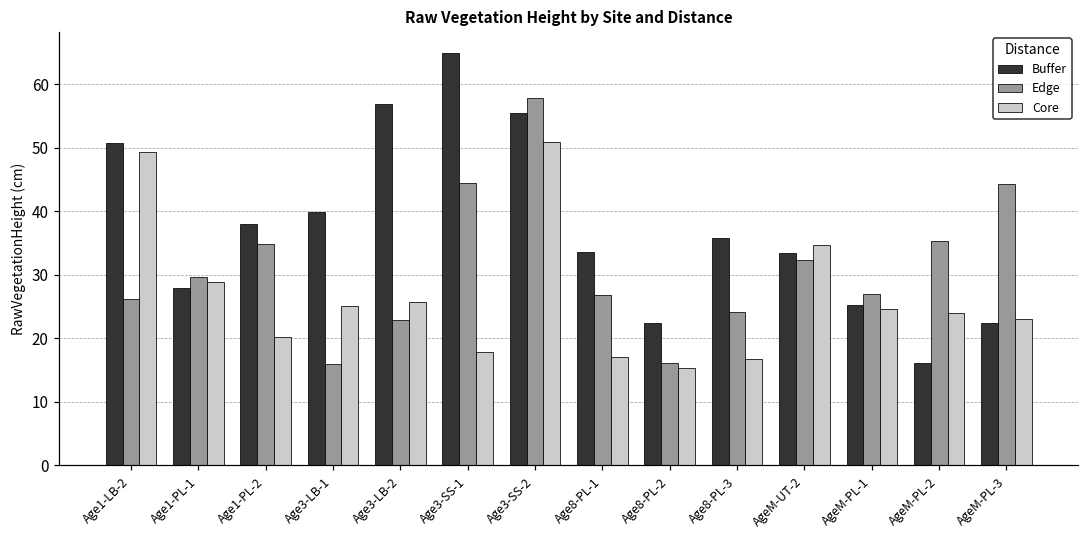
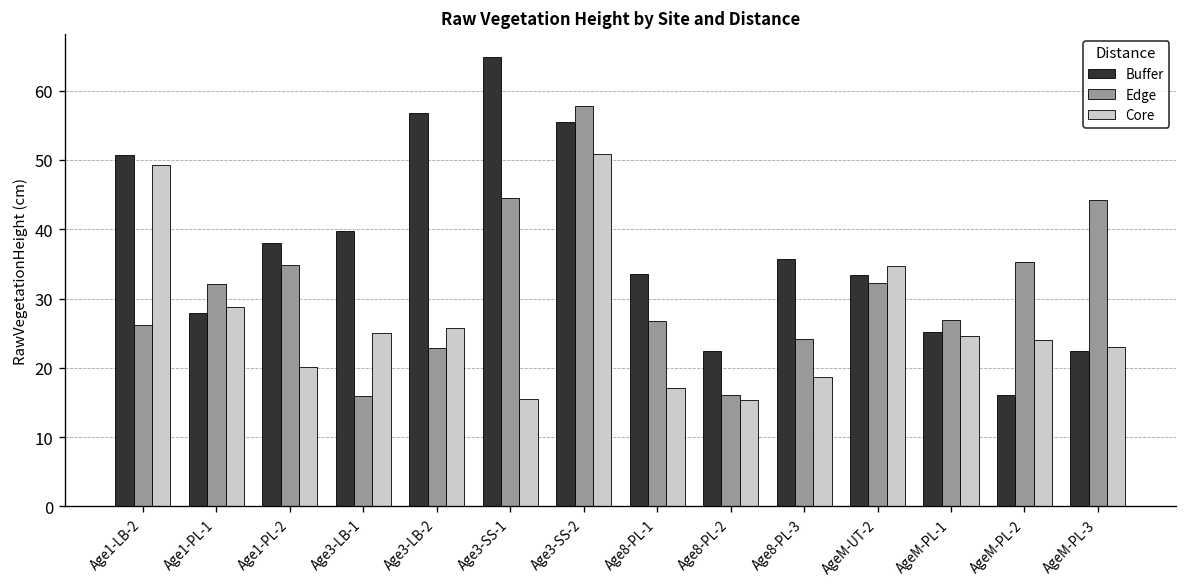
Edge, Age1-PL-1: 30 -> 32
Core, Age3-SS-1: 18 -> 15
Core, Age8-PL-3: 17 -> 19
